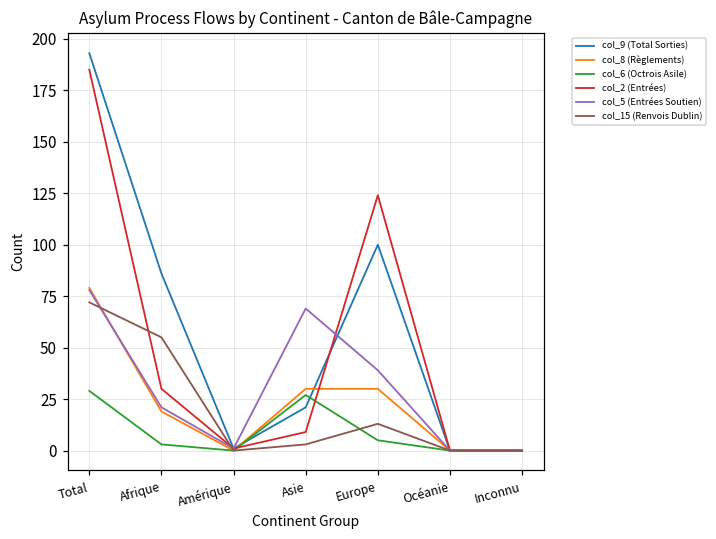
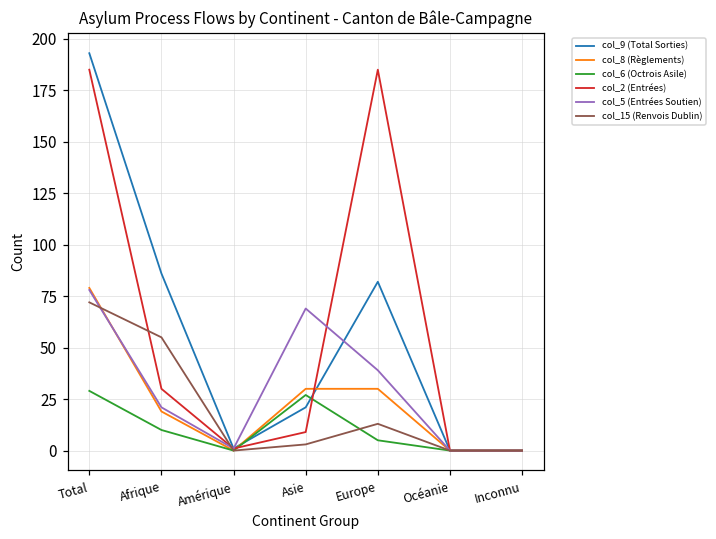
col_6 (Octrois Asile), Afrique: 3 -> 10
col_9 (Total Sorties), Europe: 100 -> 82
col_2 (Entrées), Europe: 124 -> 185
